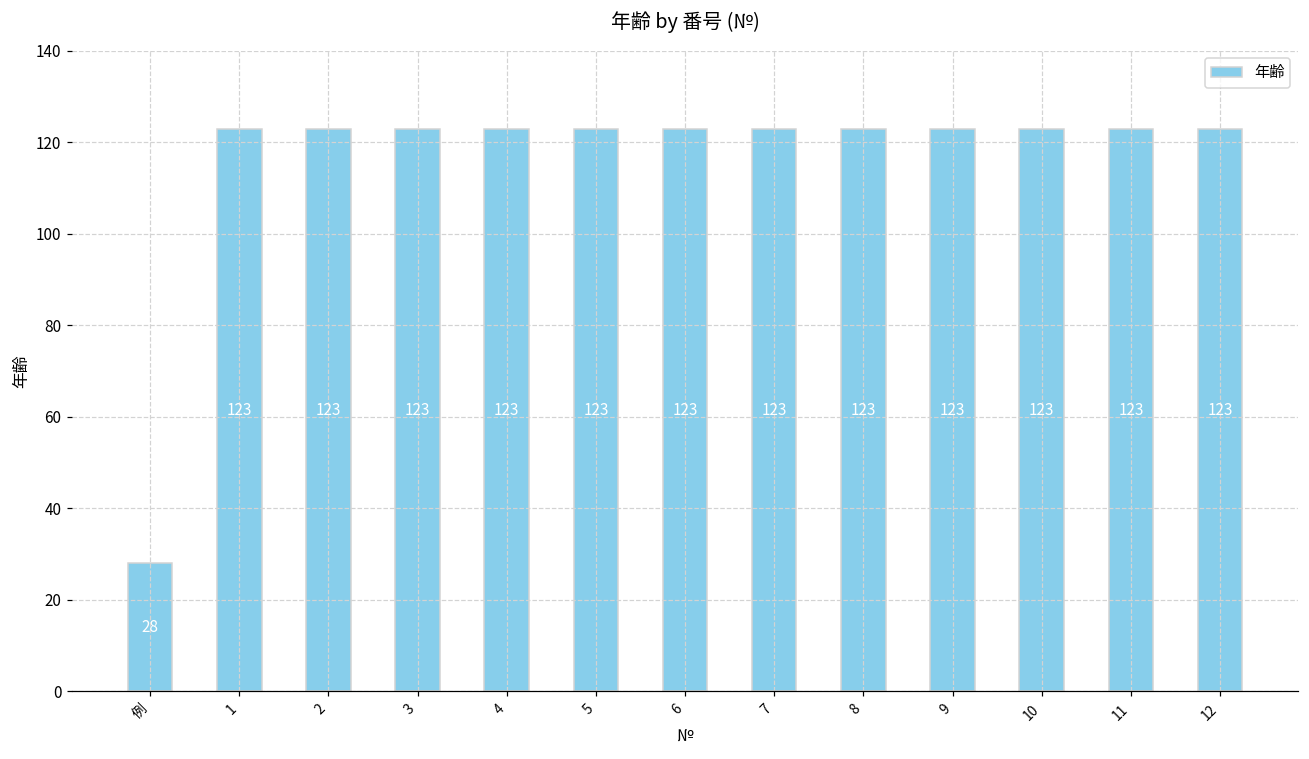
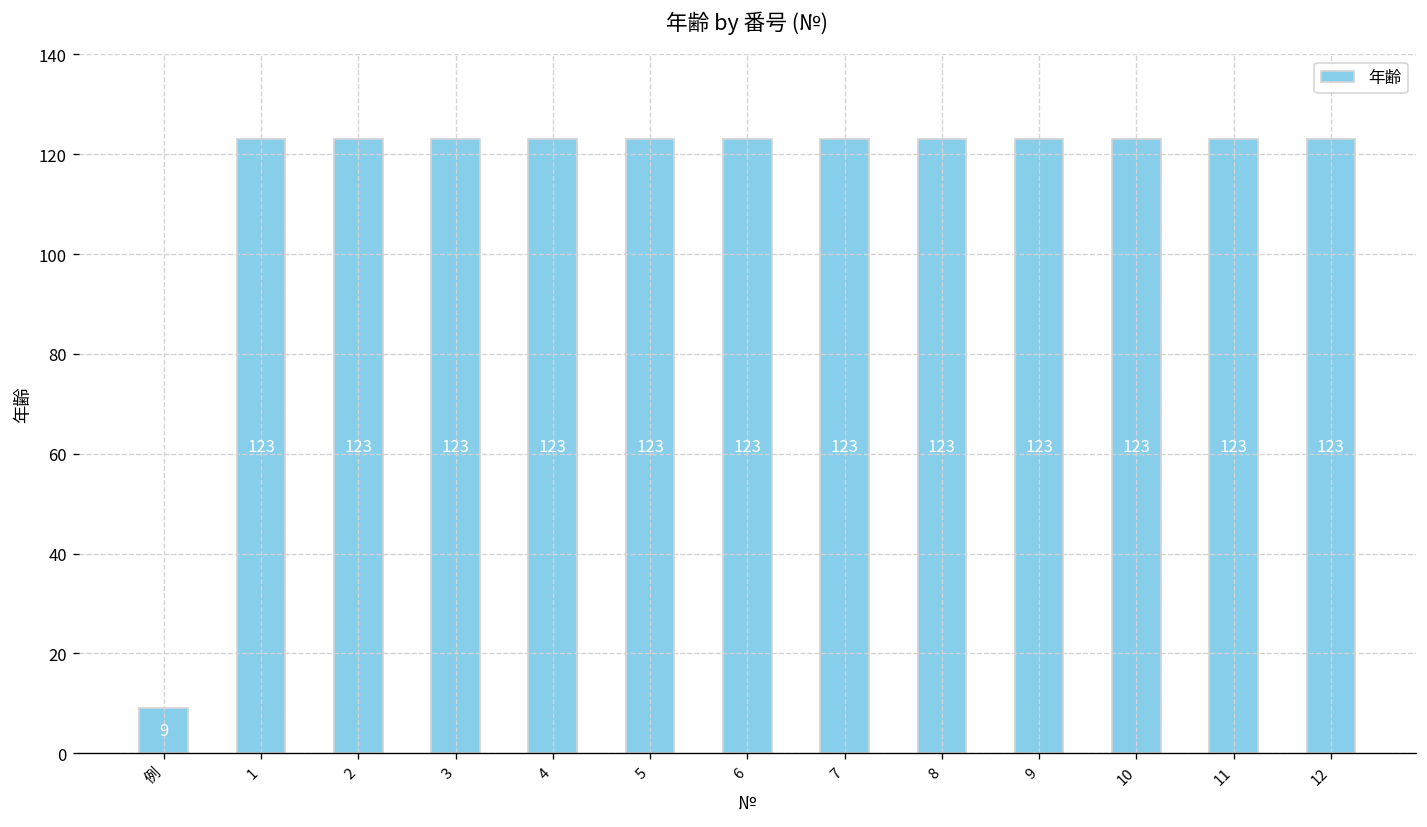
例: 28 -> 9
